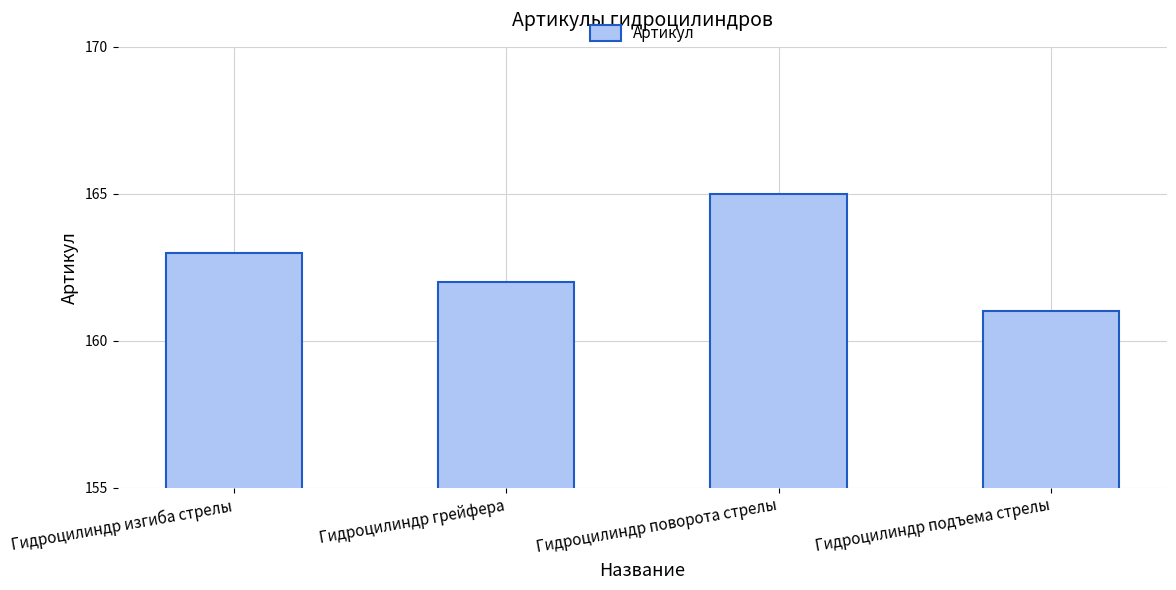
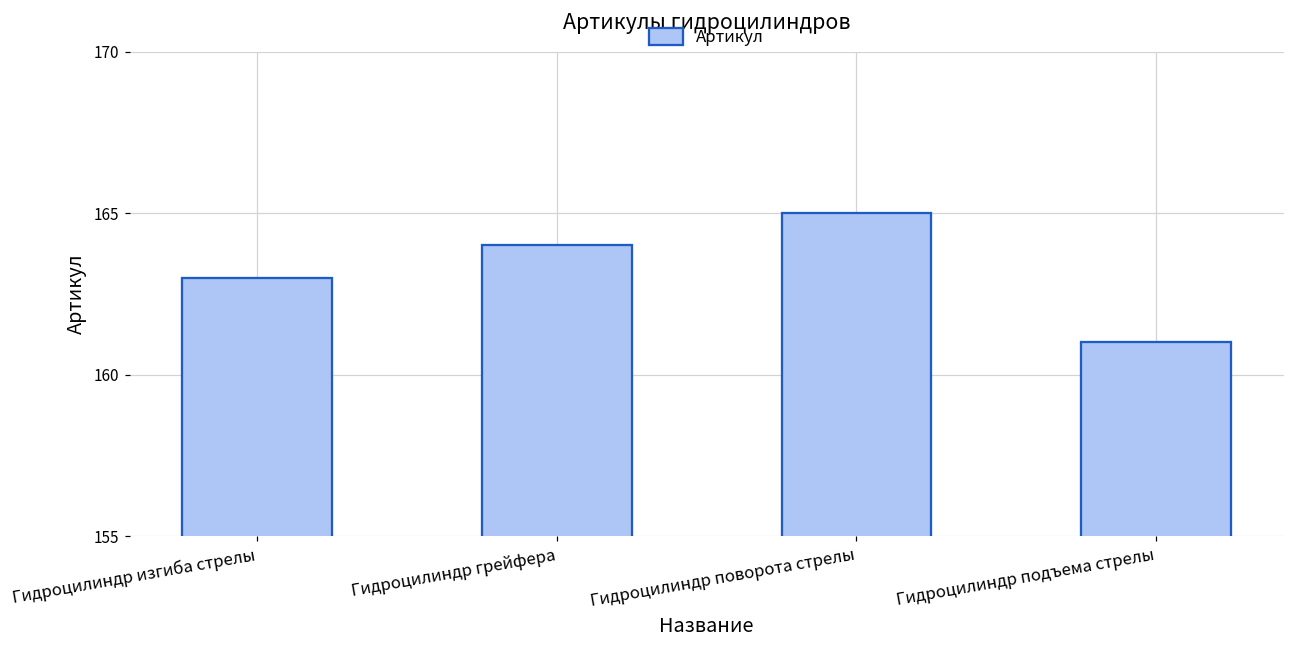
Гидроцилиндр грейфера: 162 -> 164
